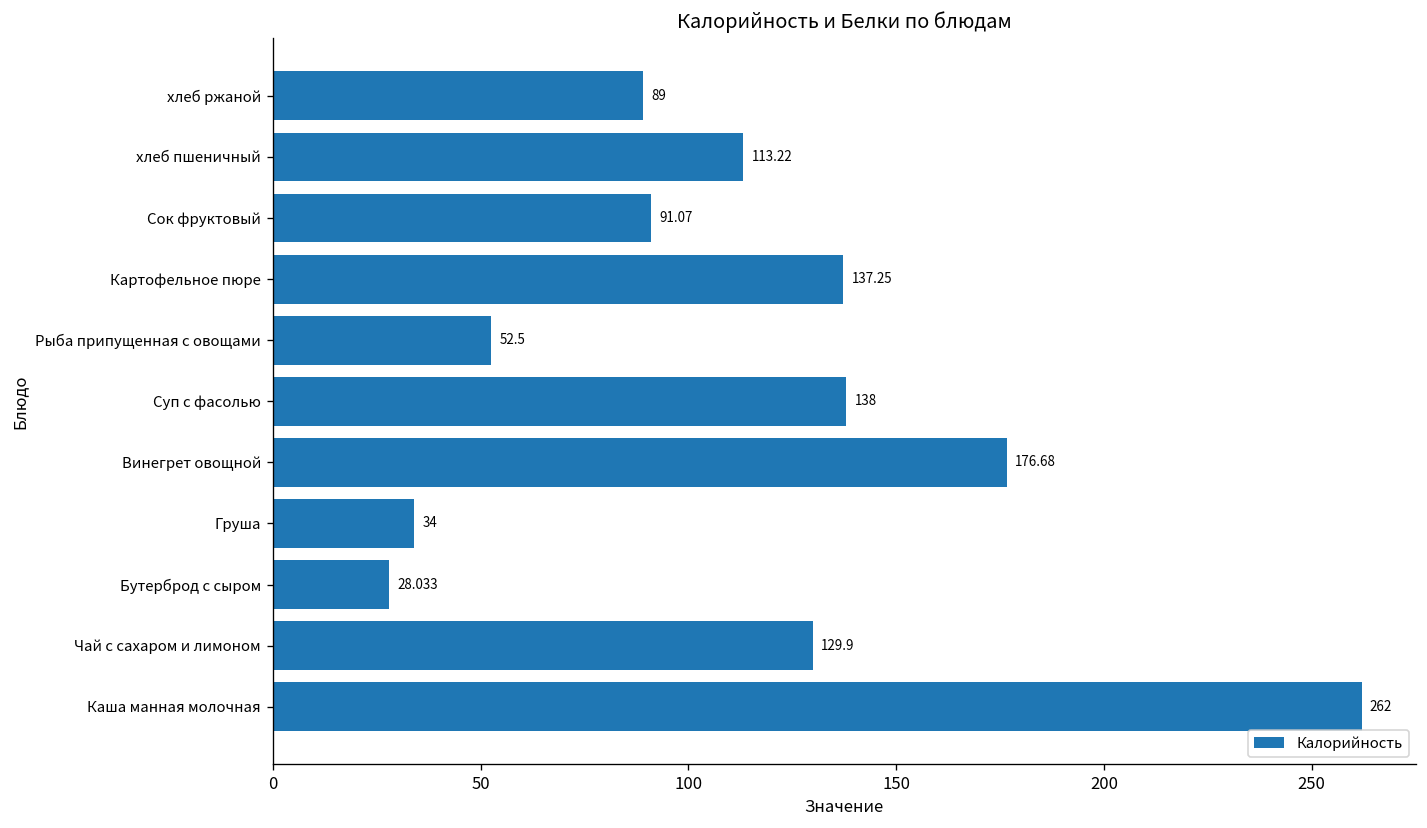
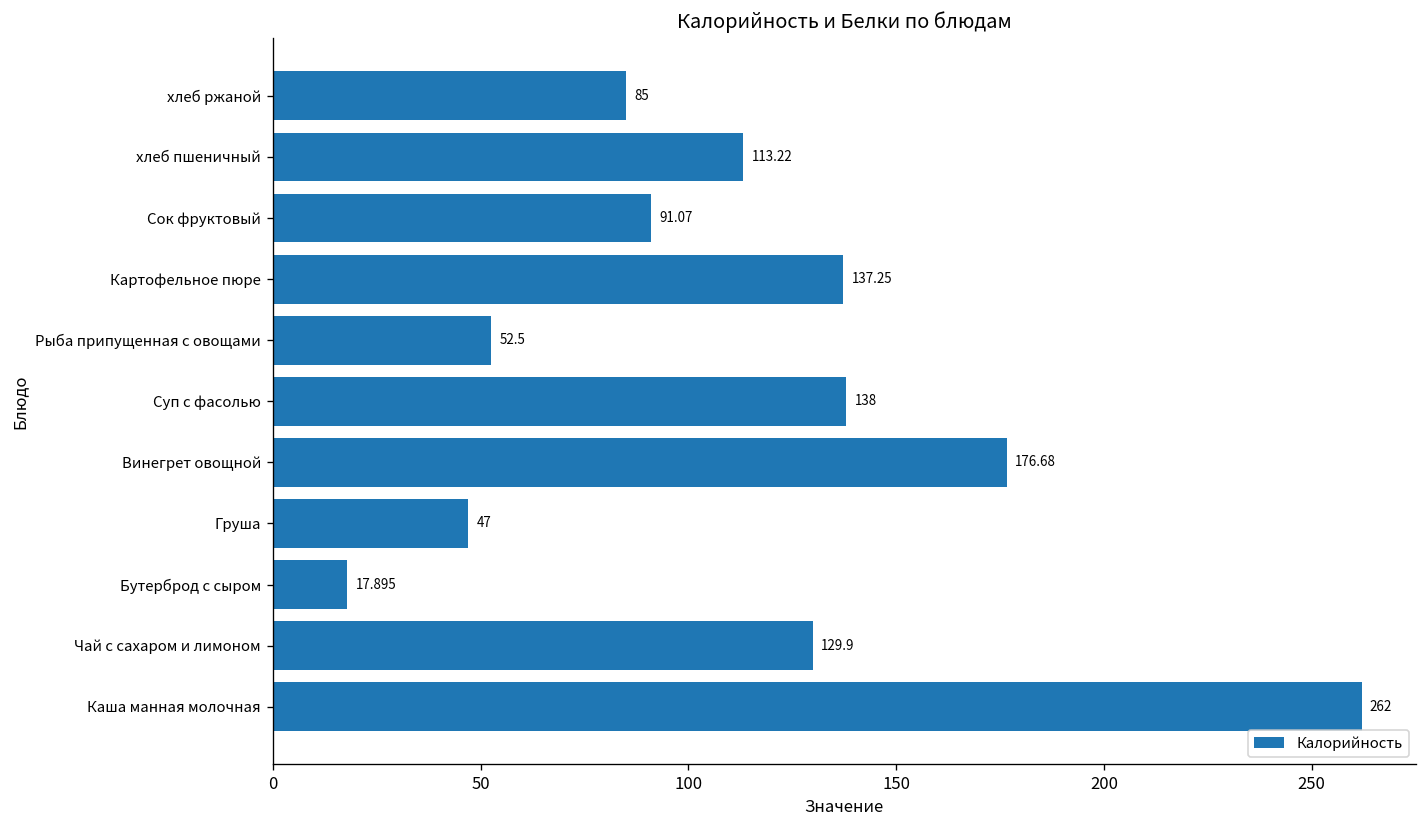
хлеб ржаной: 89 -> 85
Груша: 34 -> 47
Бутерброд с сыром: 28.033 -> 17.895
